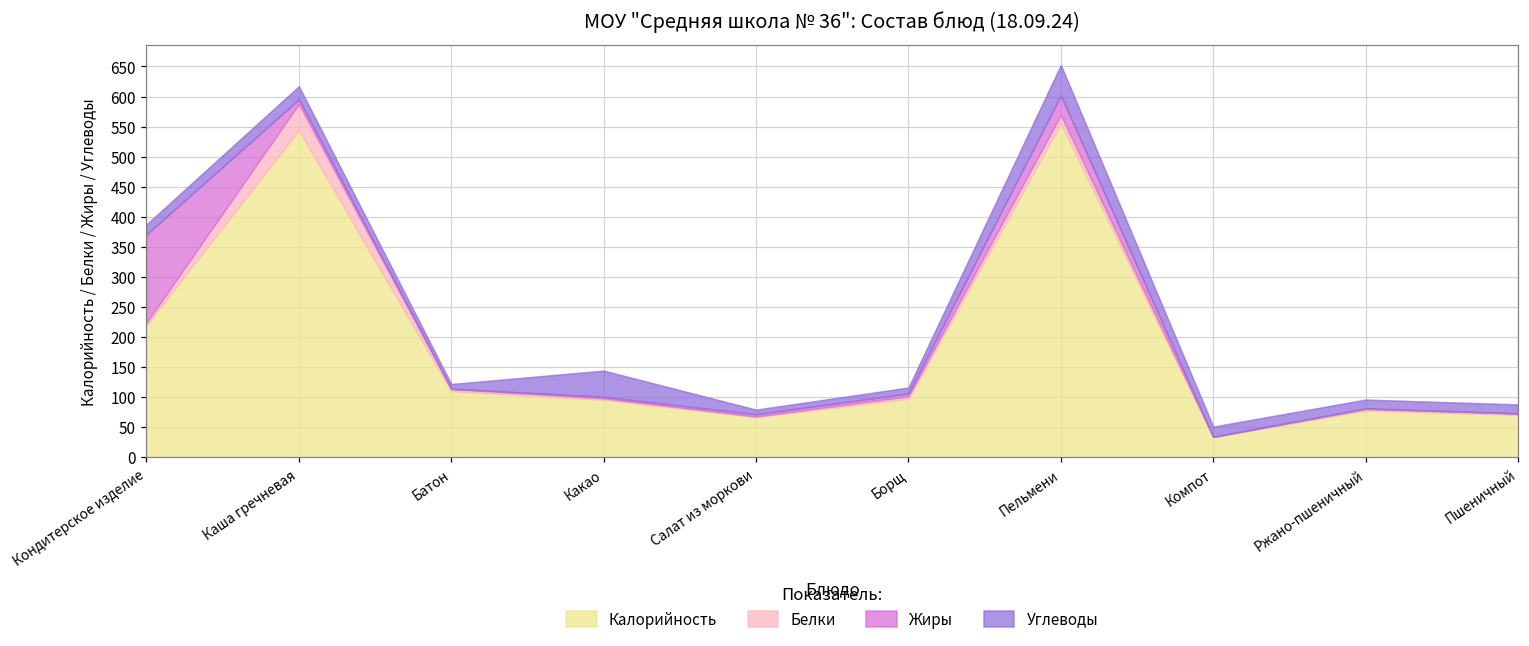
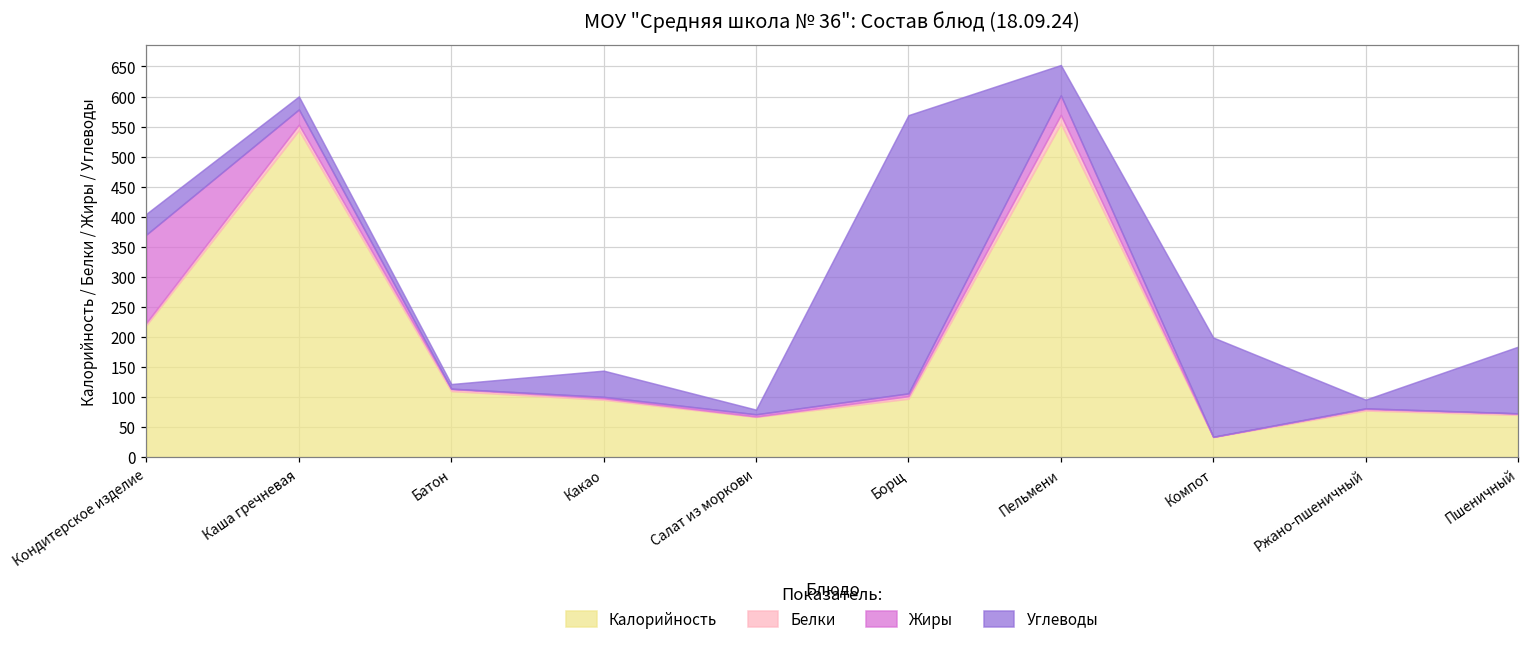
Углеводы, Кондитерское изделие: 20 -> 30
Белки, Каша гречневая: 40 -> 10
Жиры, Каша гречневая: 10 -> 30
Углеводы, Борщ: 10 -> 460
Углеводы, Компот: 20 -> 170
Углеводы, Пшеничный: 10 -> 110
